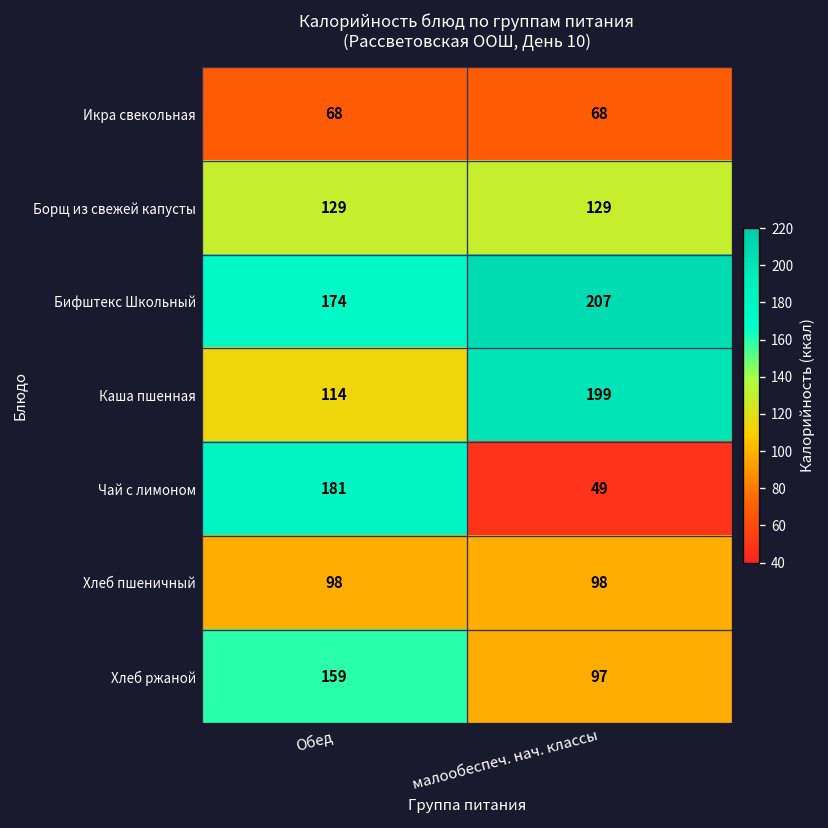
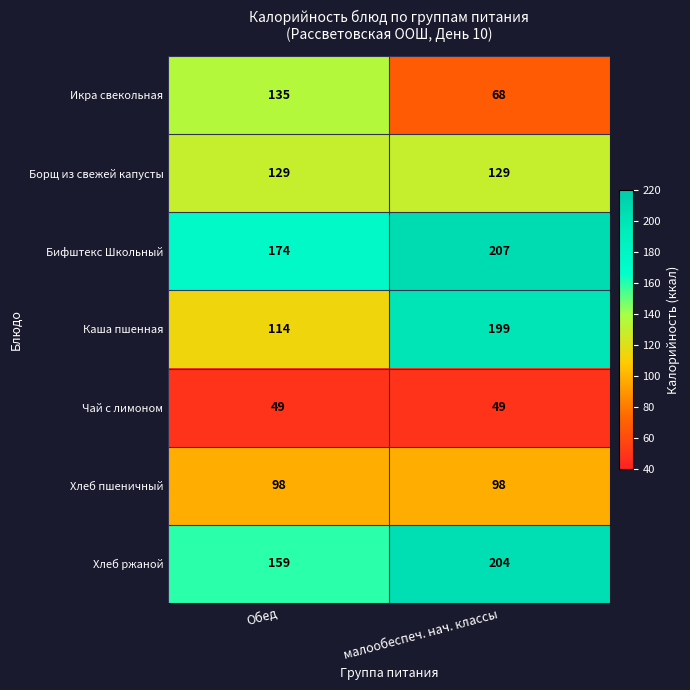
Икра свекольная, Обед: 68 -> 135
Чай с лимоном, Обед: 181 -> 49
Хлеб ржаной, малообеспеч. нач. классы: 97 -> 204
